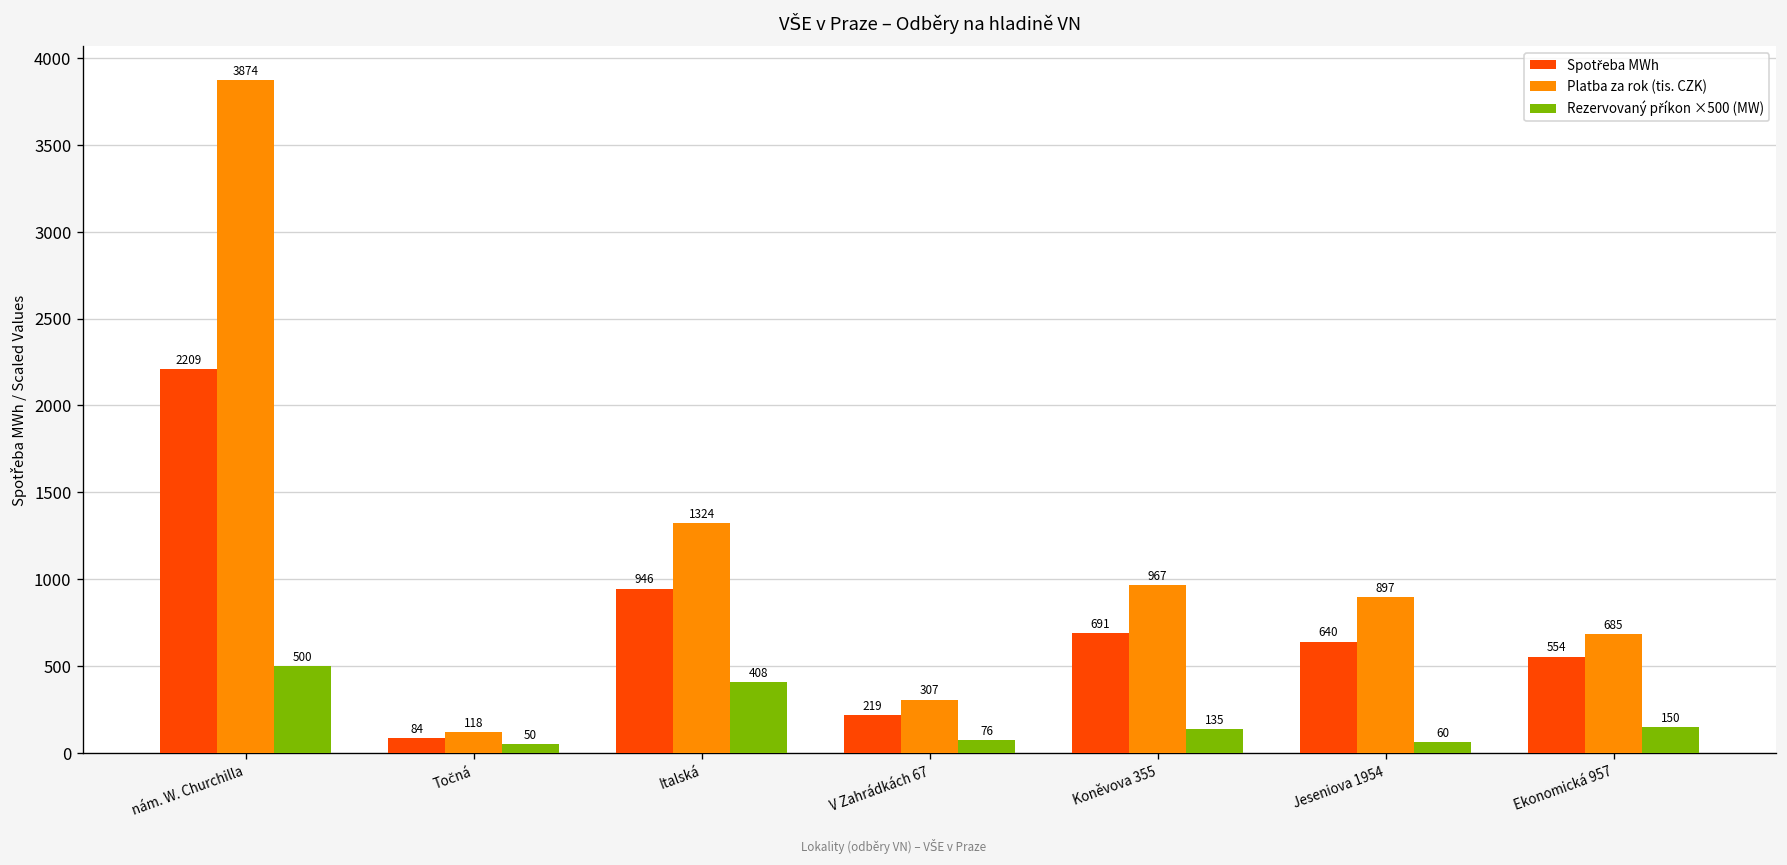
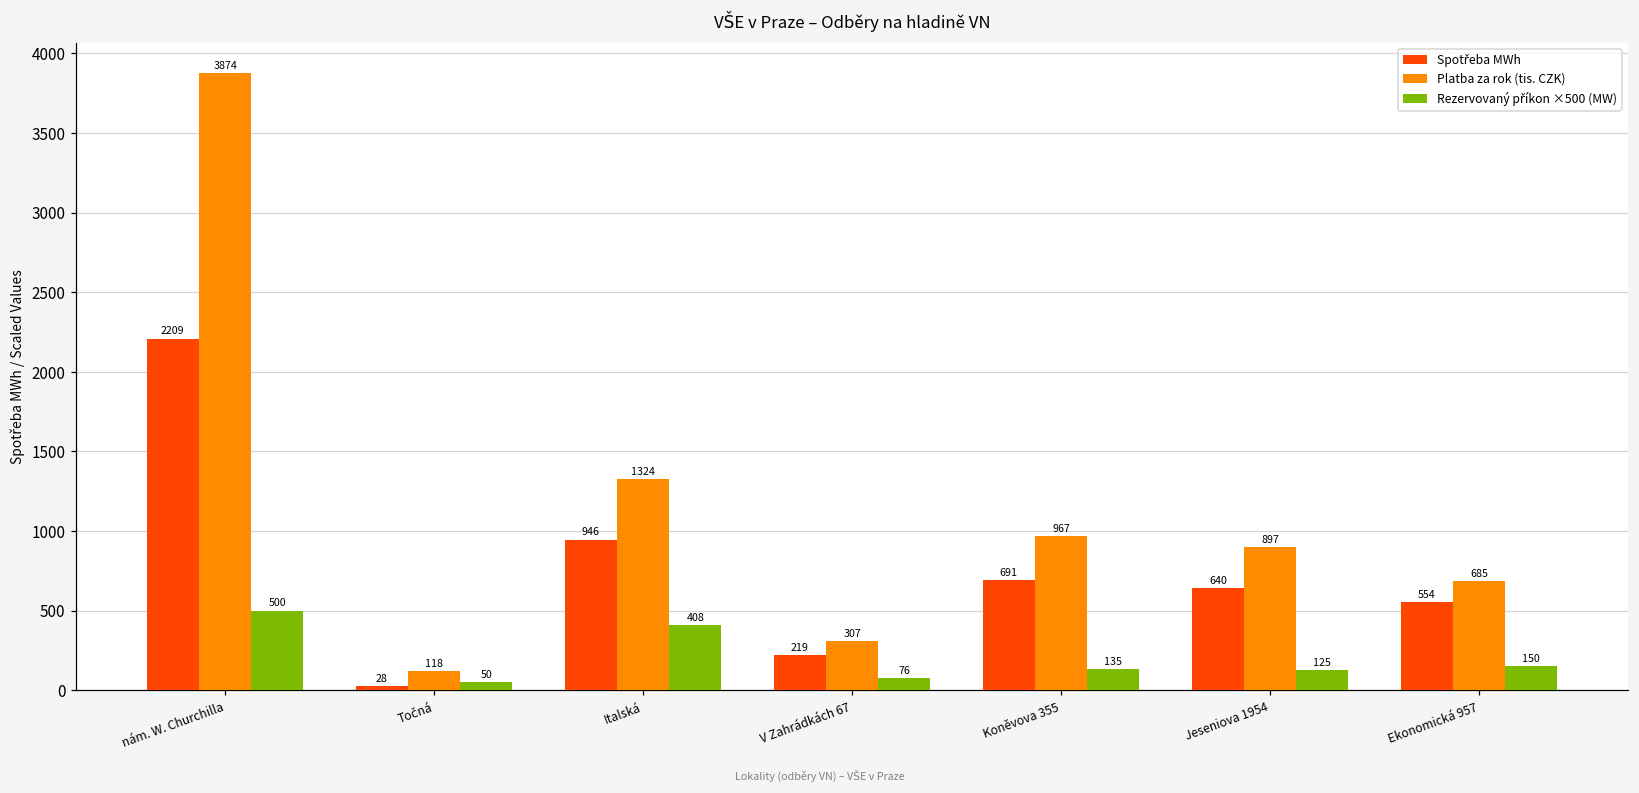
Spotřeba MWh, Točná: 84 -> 28
Rezervovaný příkon ×500 (MW), Jeseniova 1954: 60 -> 125
